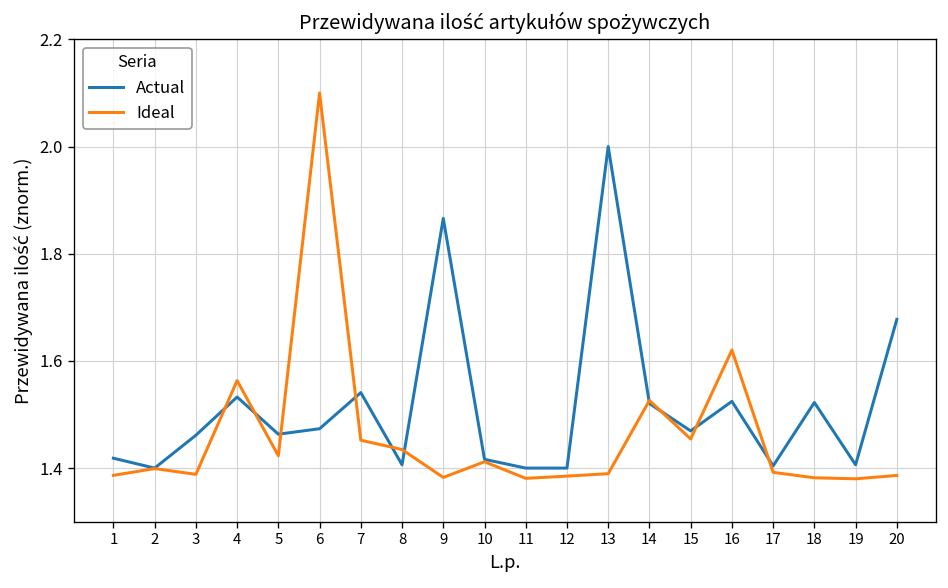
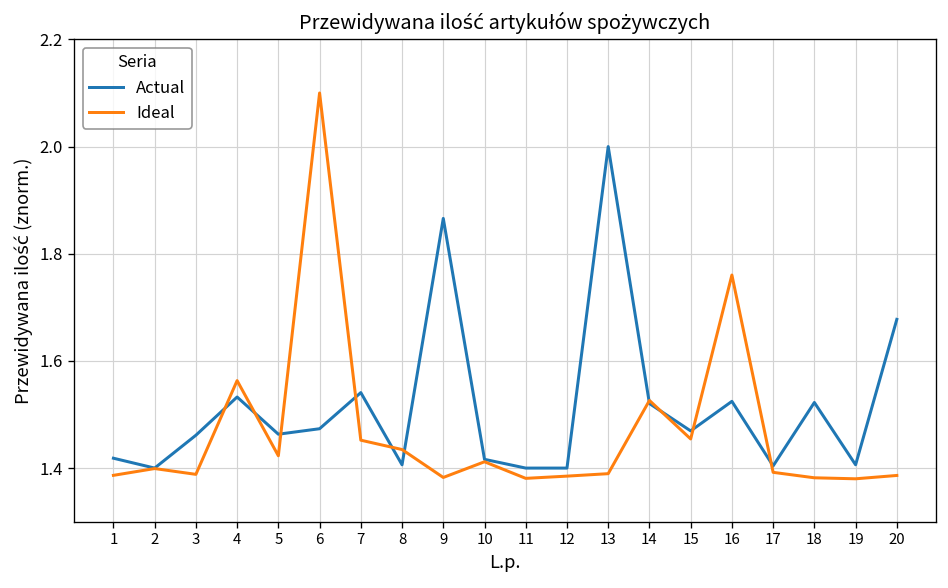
Ideal, 16: 1.62 -> 1.76
